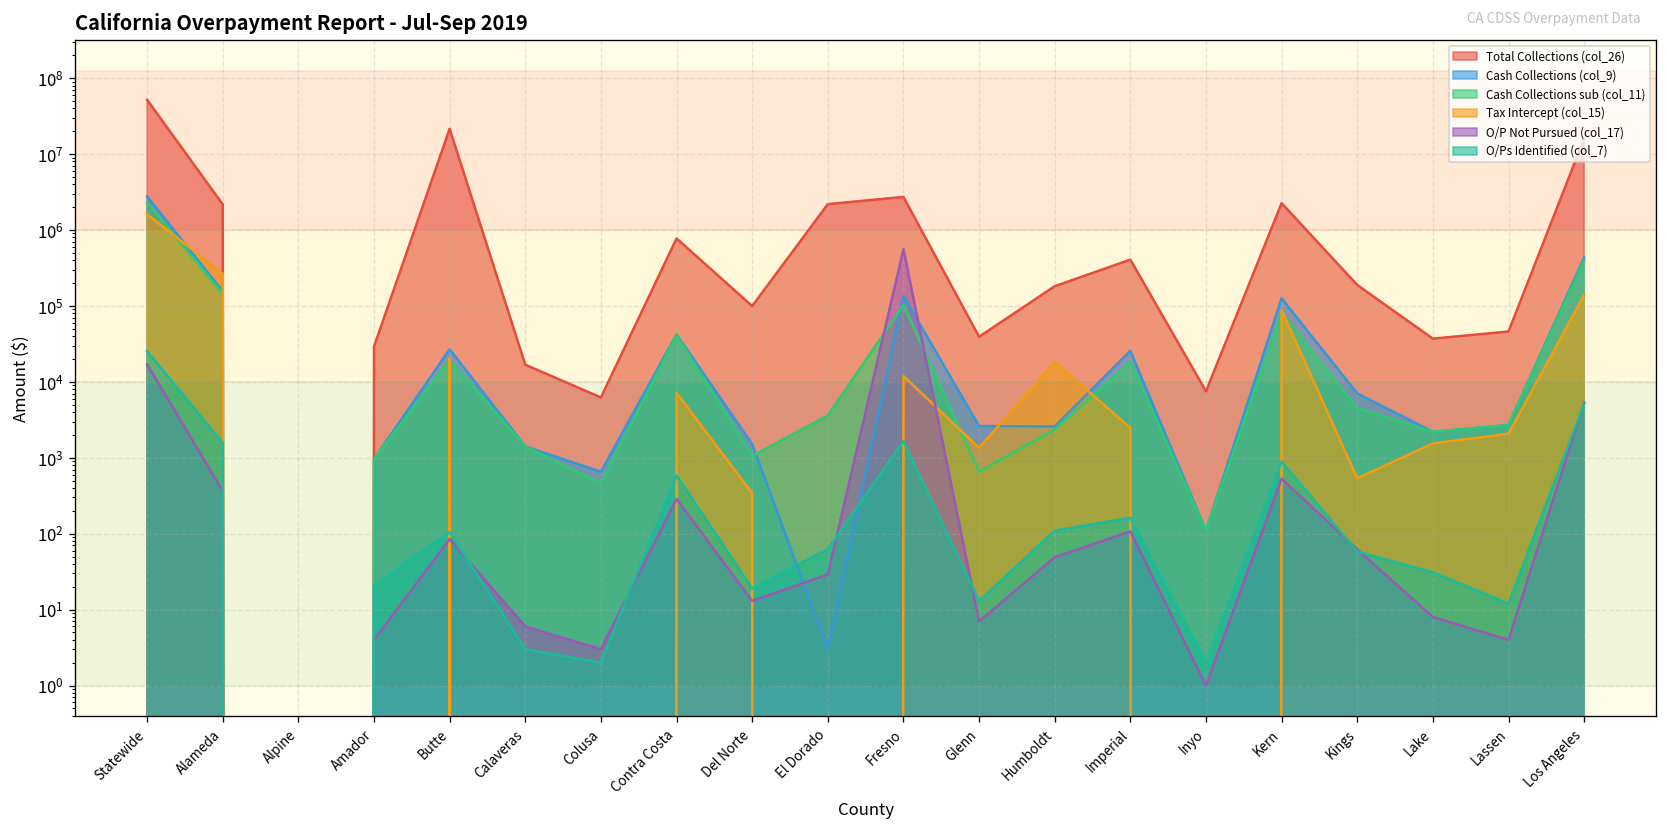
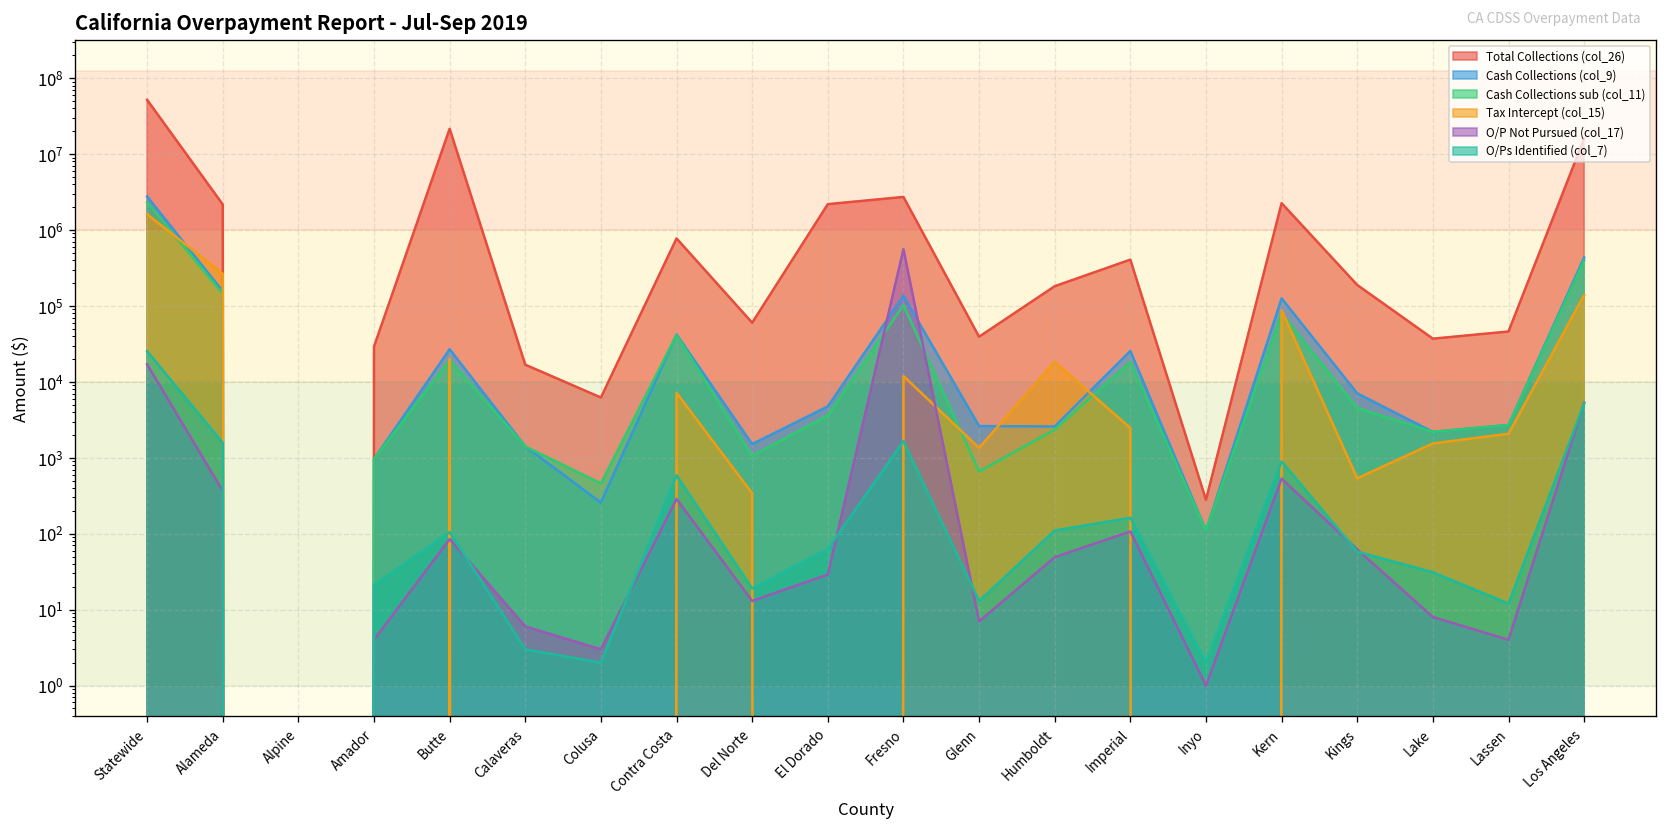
Cash Collections (col_9), Colusa: 700 -> 260
Total Collections (col_26), Del Norte: 100000 -> 60000
Cash Collections (col_9), El Dorado: 3 -> 5000
Total Collections (col_26), Inyo: 8000 -> 300
